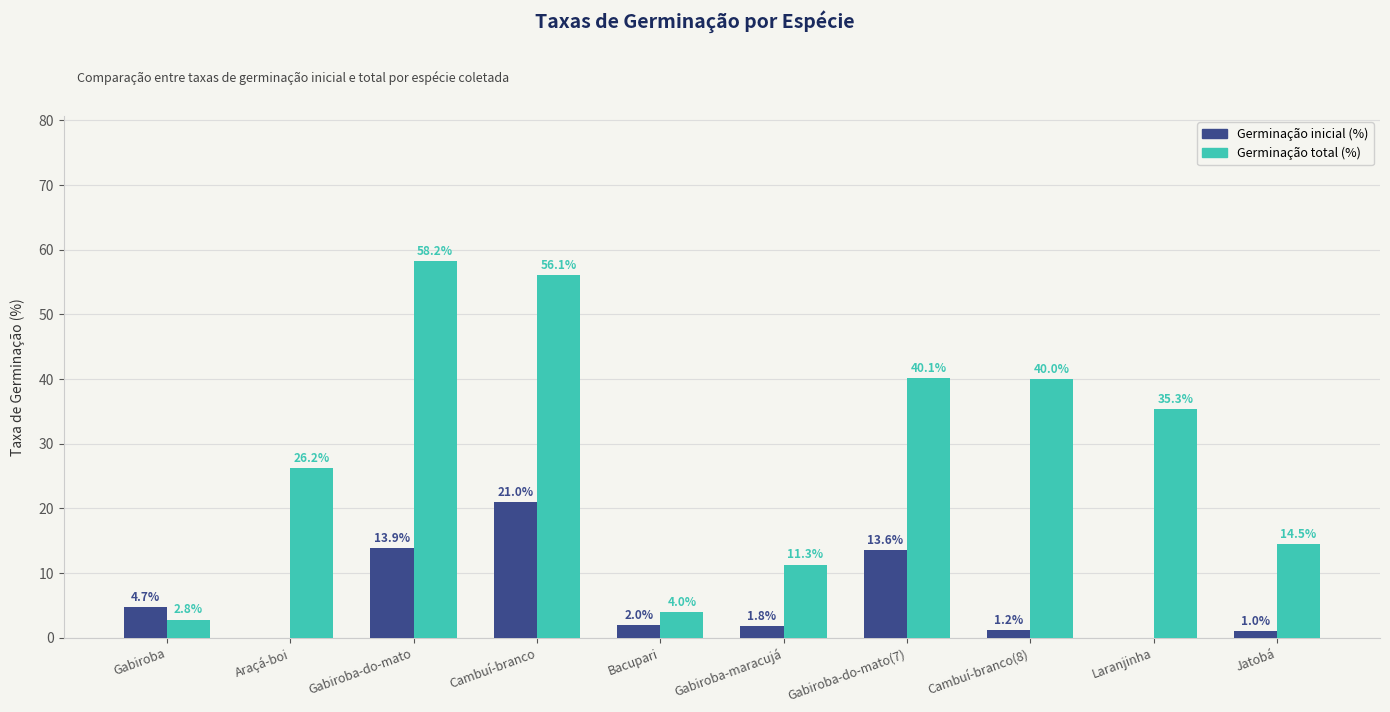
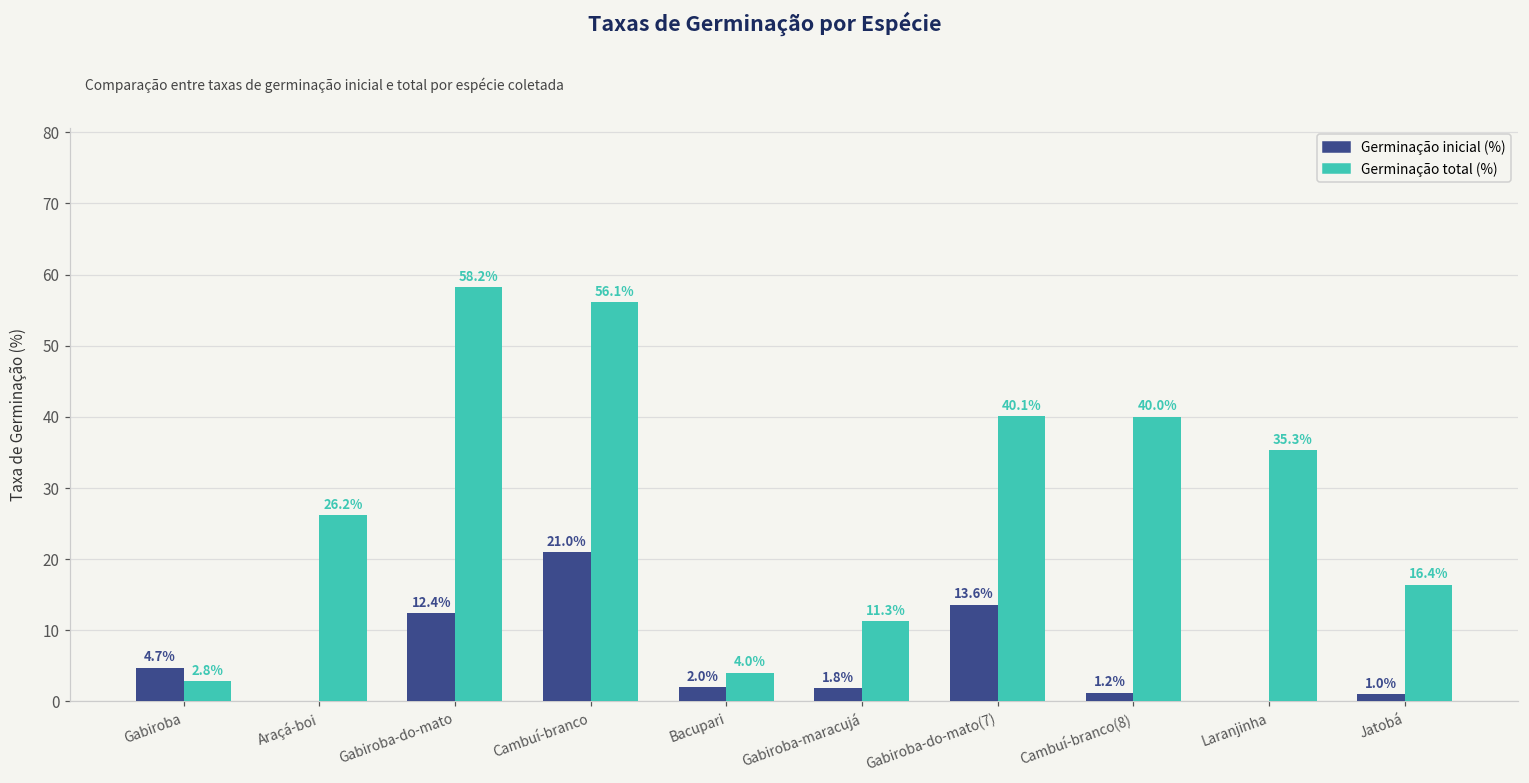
Germinação inicial (%), Gabiroba-do-mato: 13.9% -> 12.4%
Germinação total (%), Jatobá: 14.5% -> 16.4%
